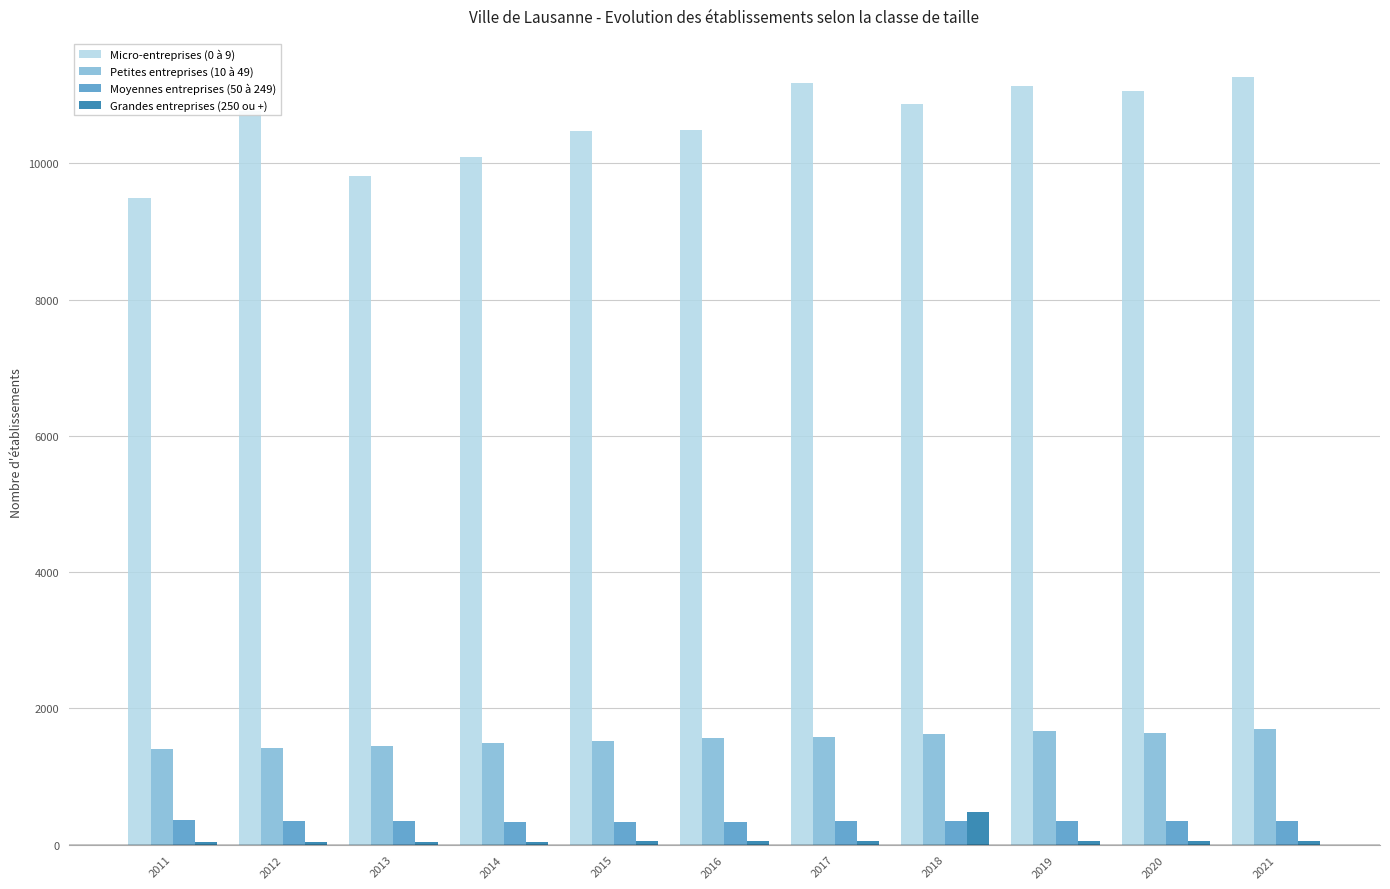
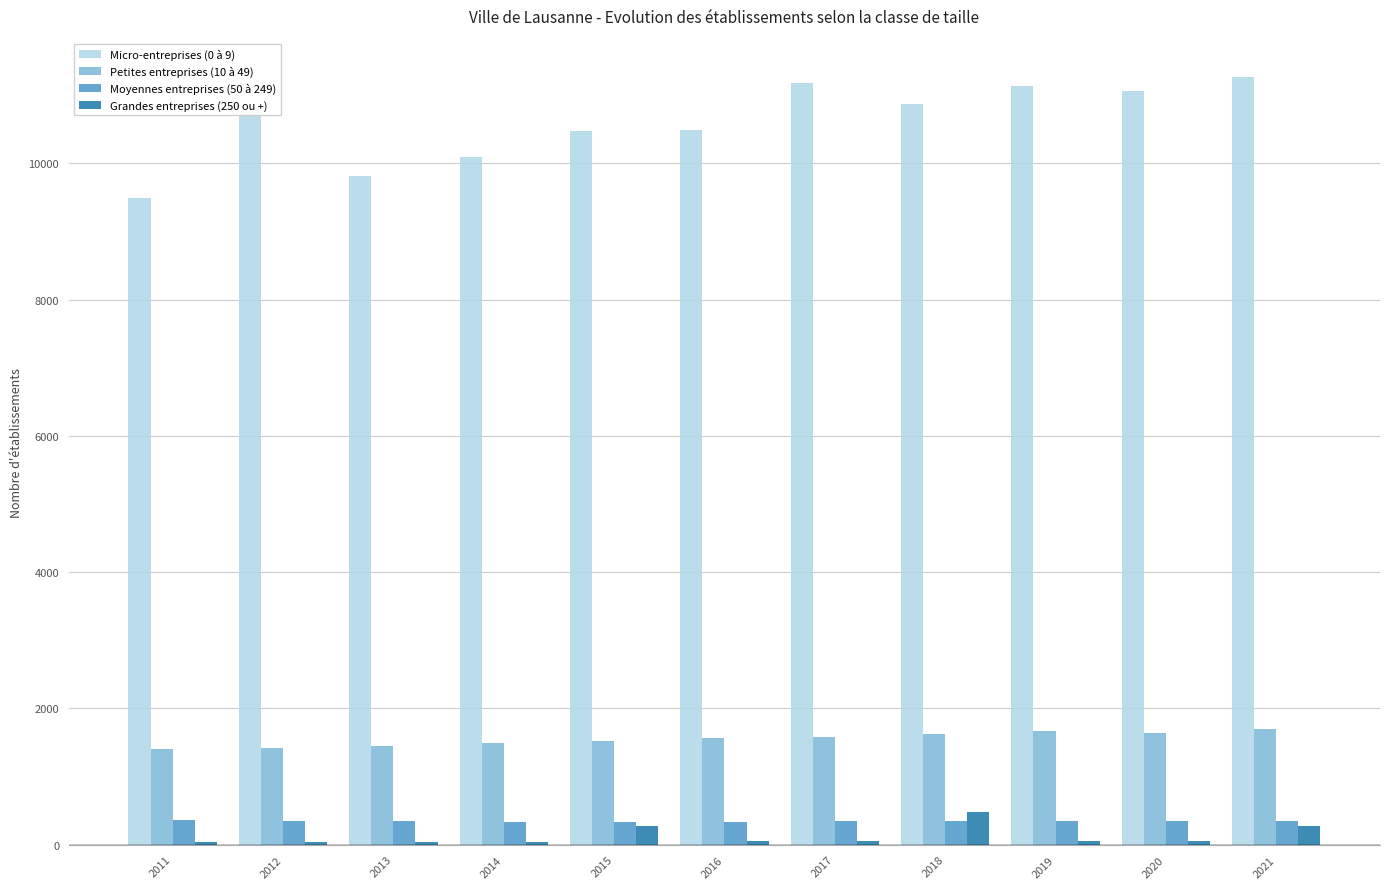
Grandes entreprises (250 ou +), 2015: 100 -> 300
Grandes entreprises (250 ou +), 2021: 100 -> 300
